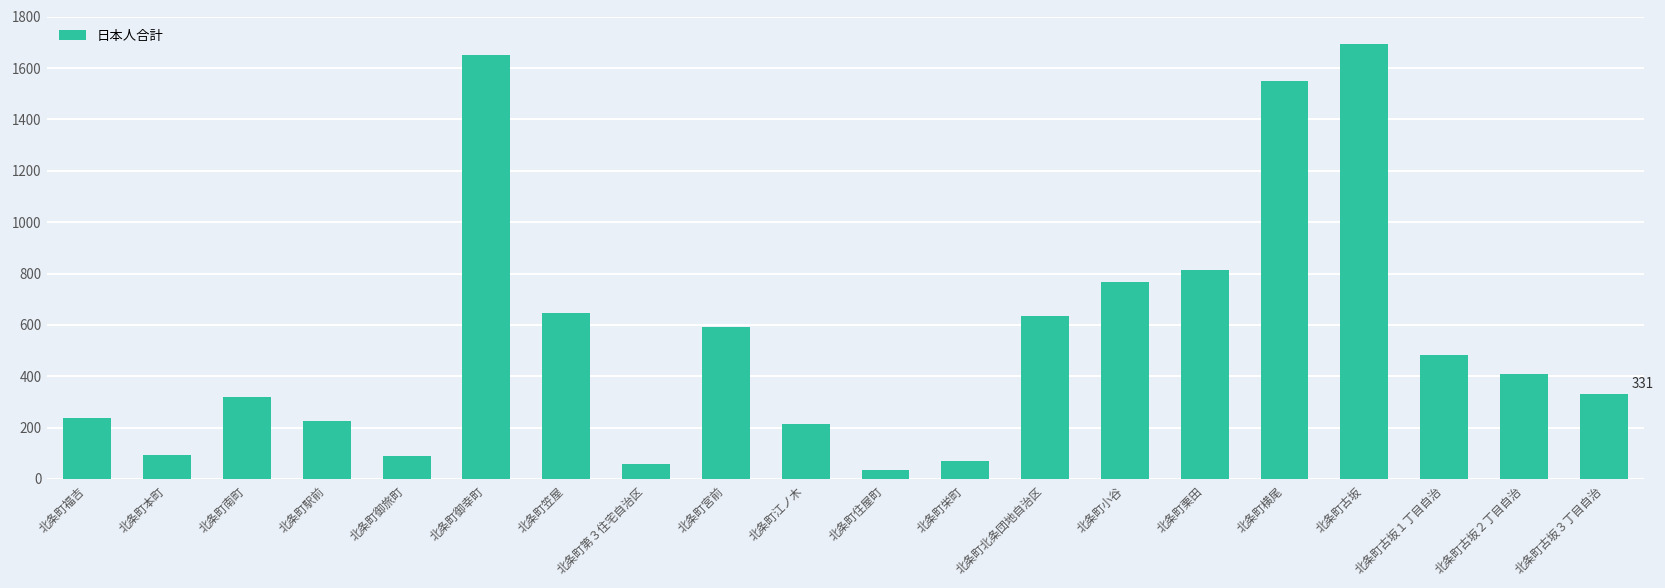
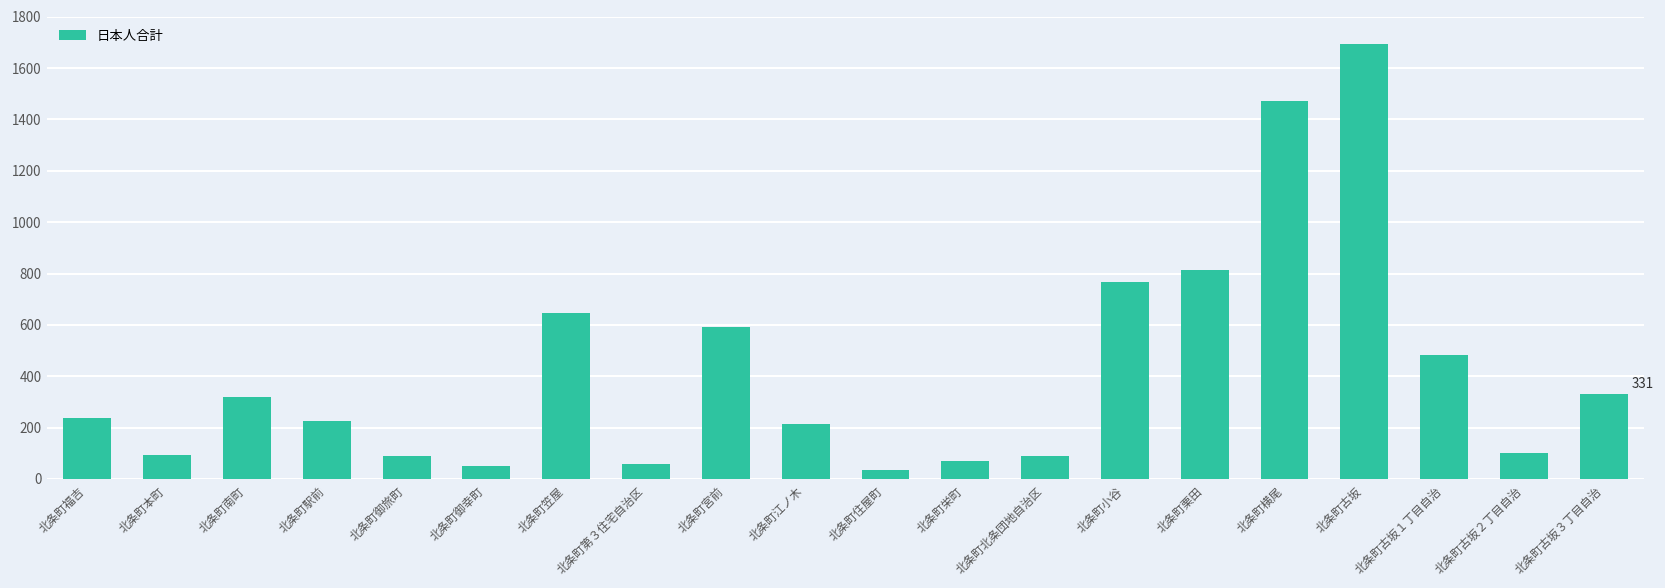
北条町御幸町: 1650 -> 50
北条町北条団地自治区: 630 -> 90
北条町横尾: 1550 -> 1470
北条町古坂２丁目自治: 410 -> 100
